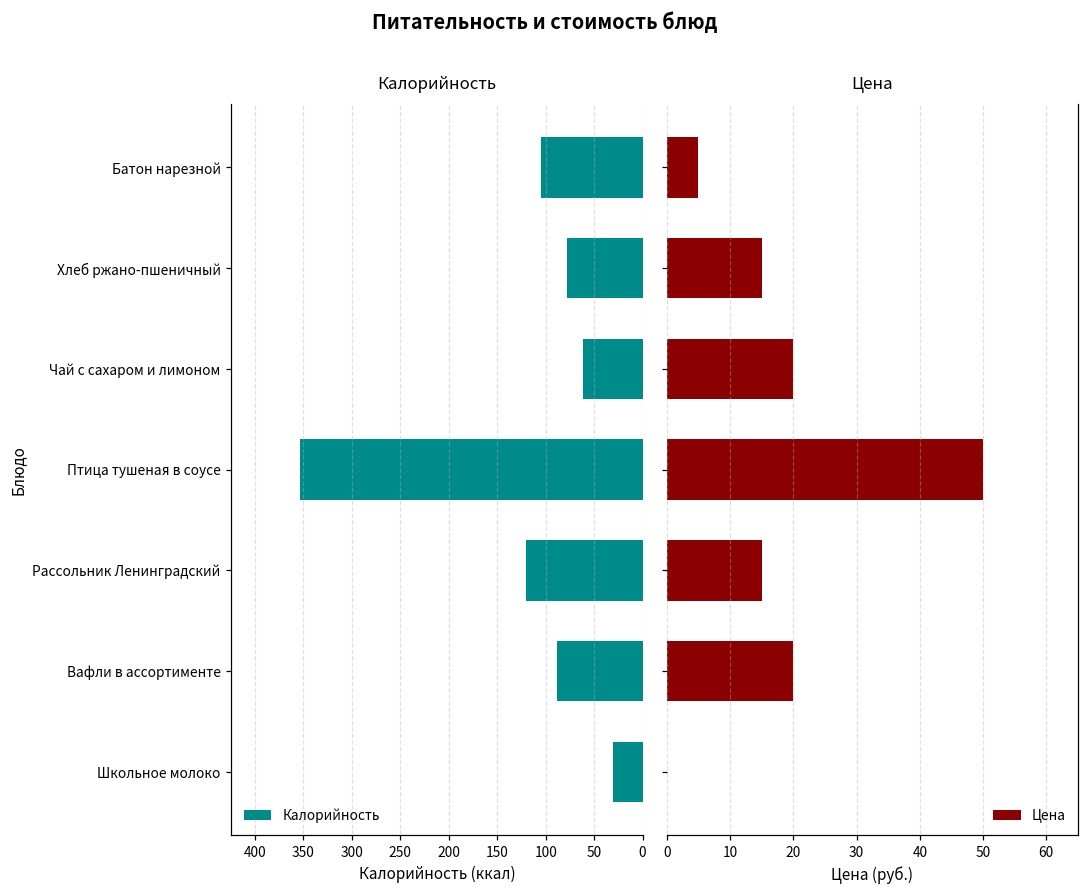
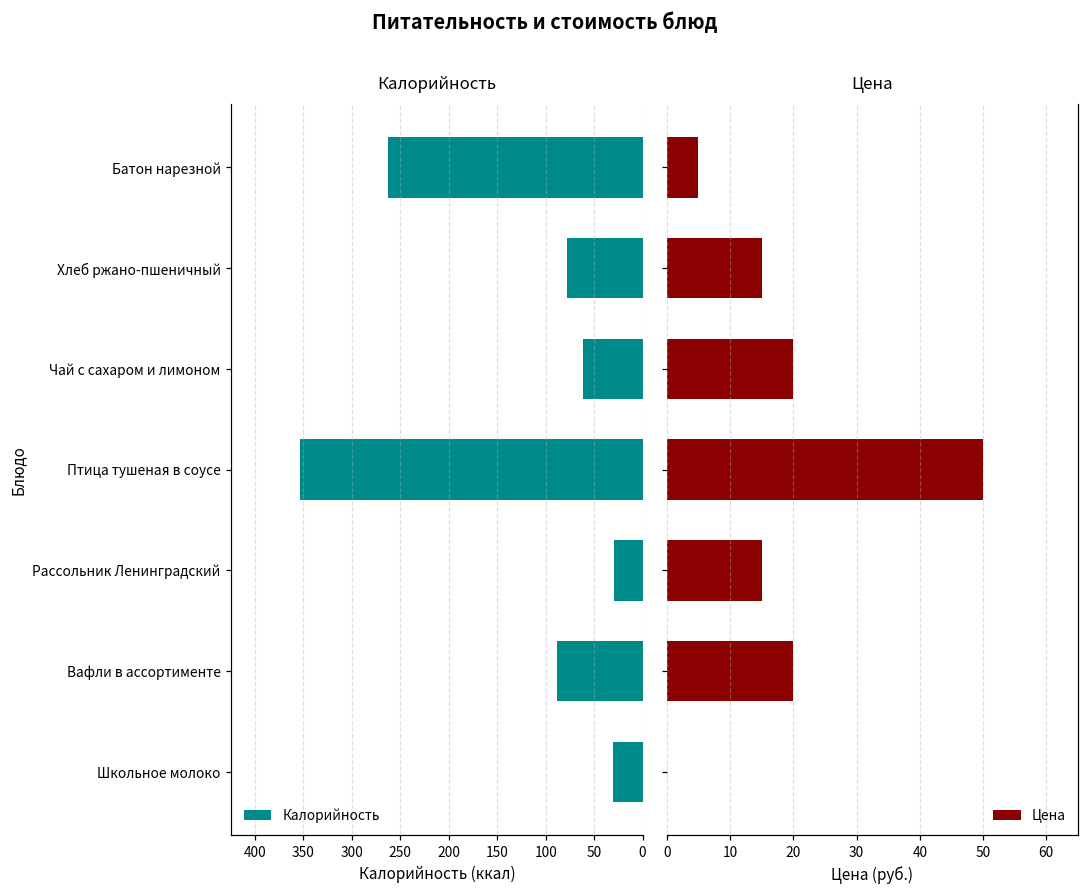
Калорийность, Батон нарезной: 100 -> 260
Калорийность, Рассольник Ленинградский: 120 -> 30
